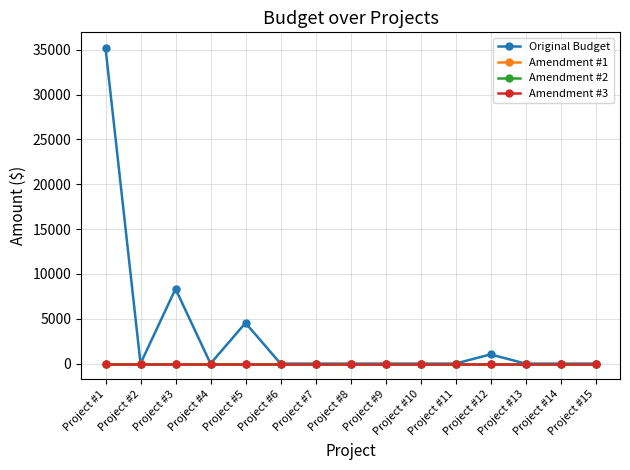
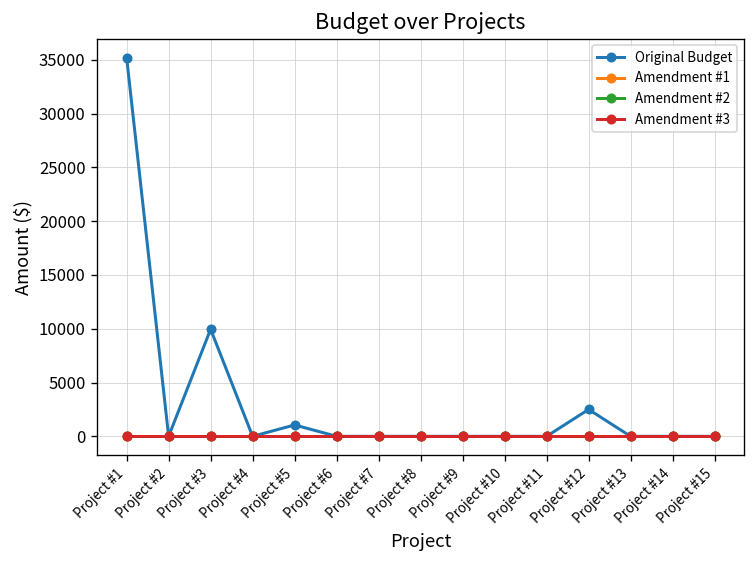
Original Budget, Project #3: 8000 -> 10000
Original Budget, Project #5: 5000 -> 1000
Original Budget, Project #12: 1000 -> 2000
